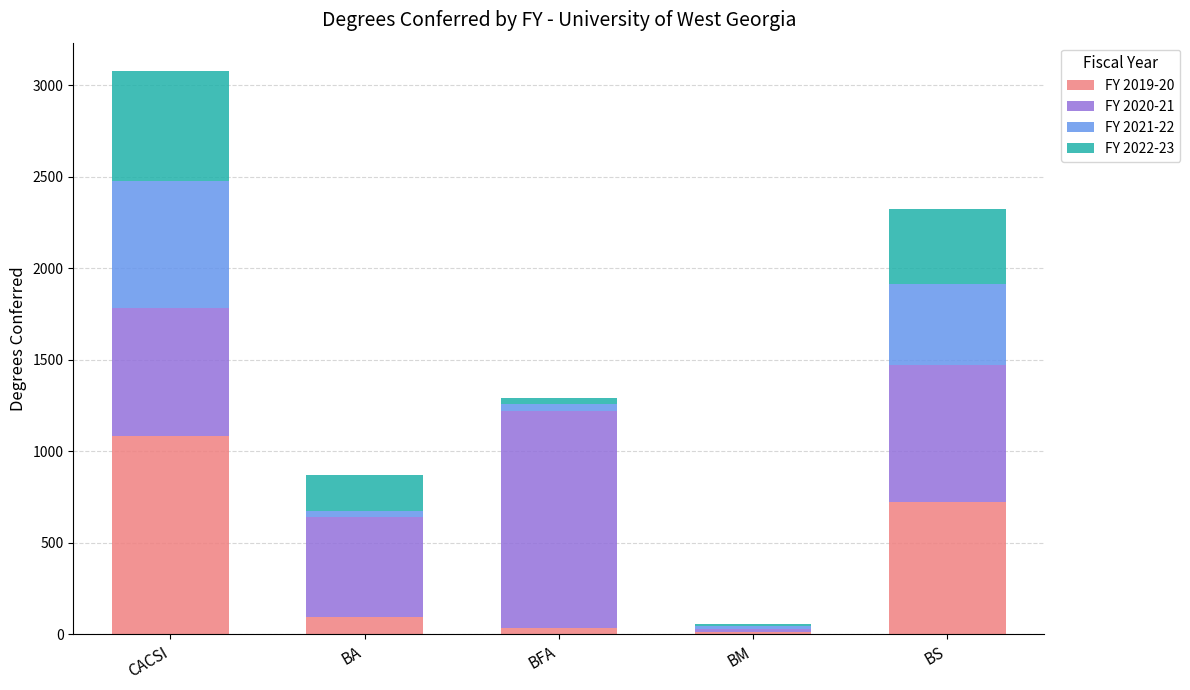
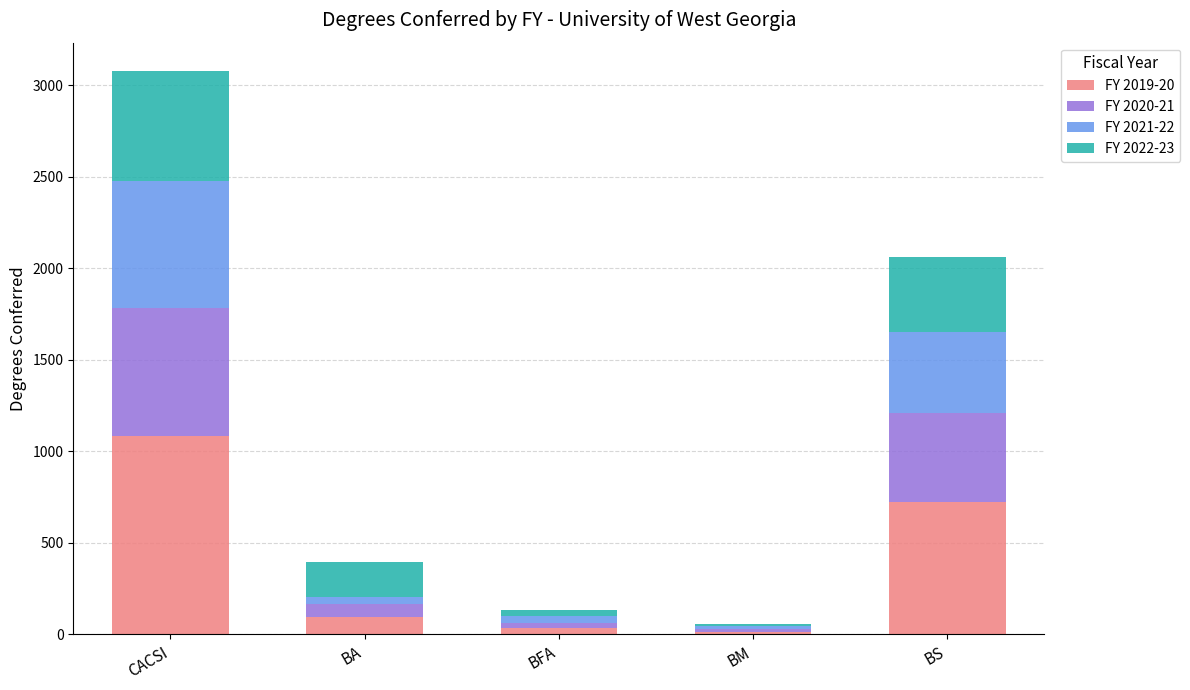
FY 2020-21, BA: 540 -> 70
FY 2020-21, BFA: 1190 -> 30
FY 2020-21, BS: 750 -> 490
